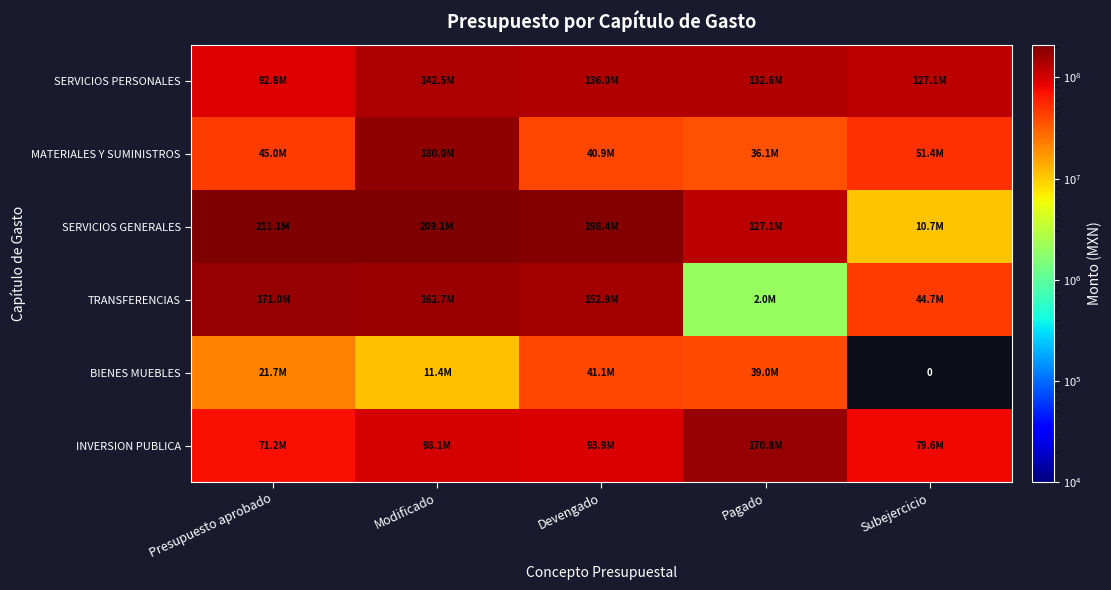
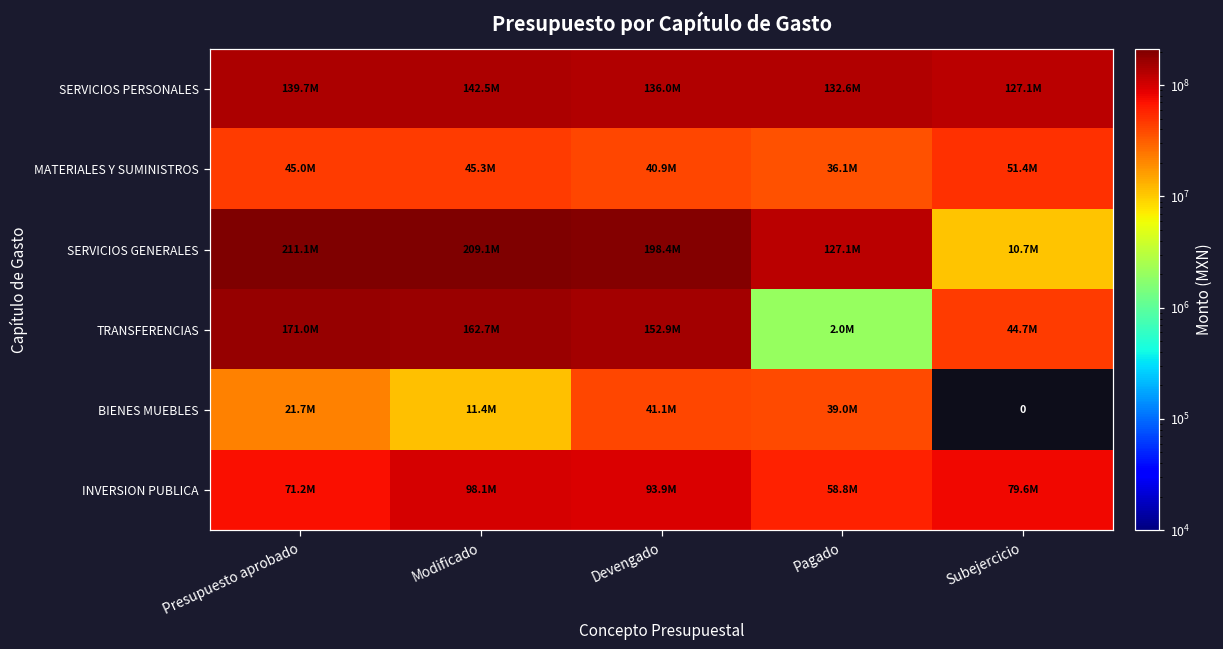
SERVICIOS PERSONALES, Presupuesto aprobado: 92.8M -> 139.7M
MATERIALES Y SUMINISTROS, Modificado: 180.0M -> 45.3M
INVERSION PUBLICA, Pagado: 170.8M -> 58.8M
